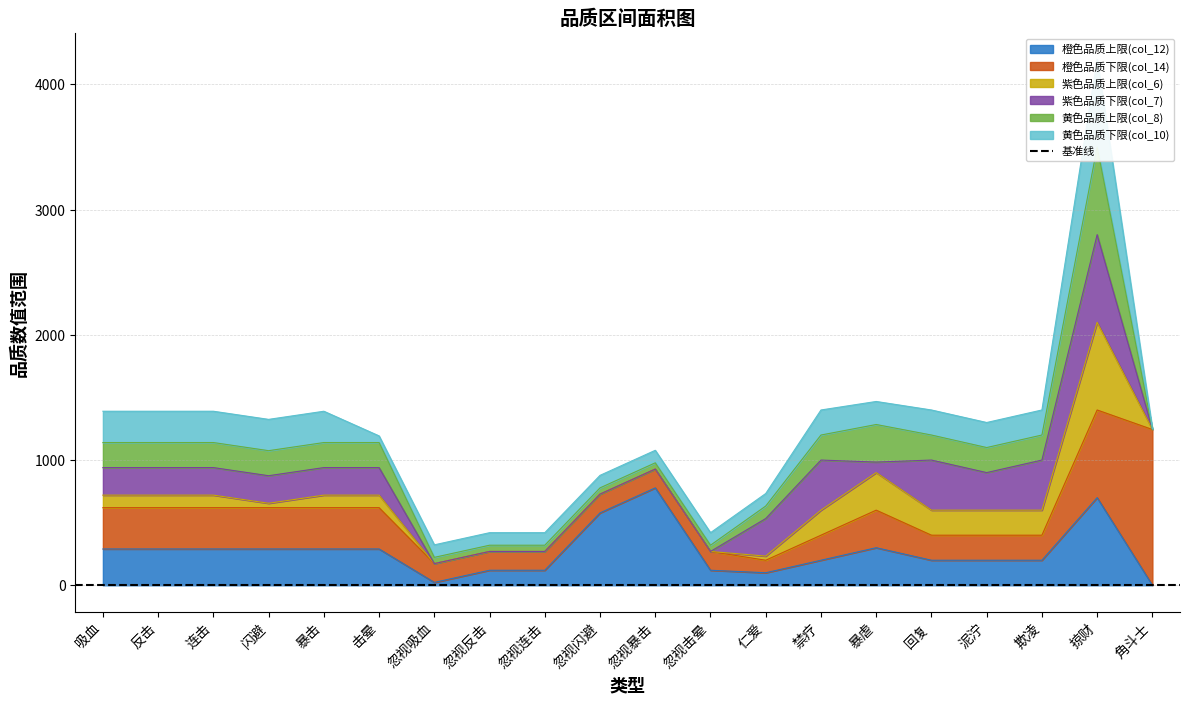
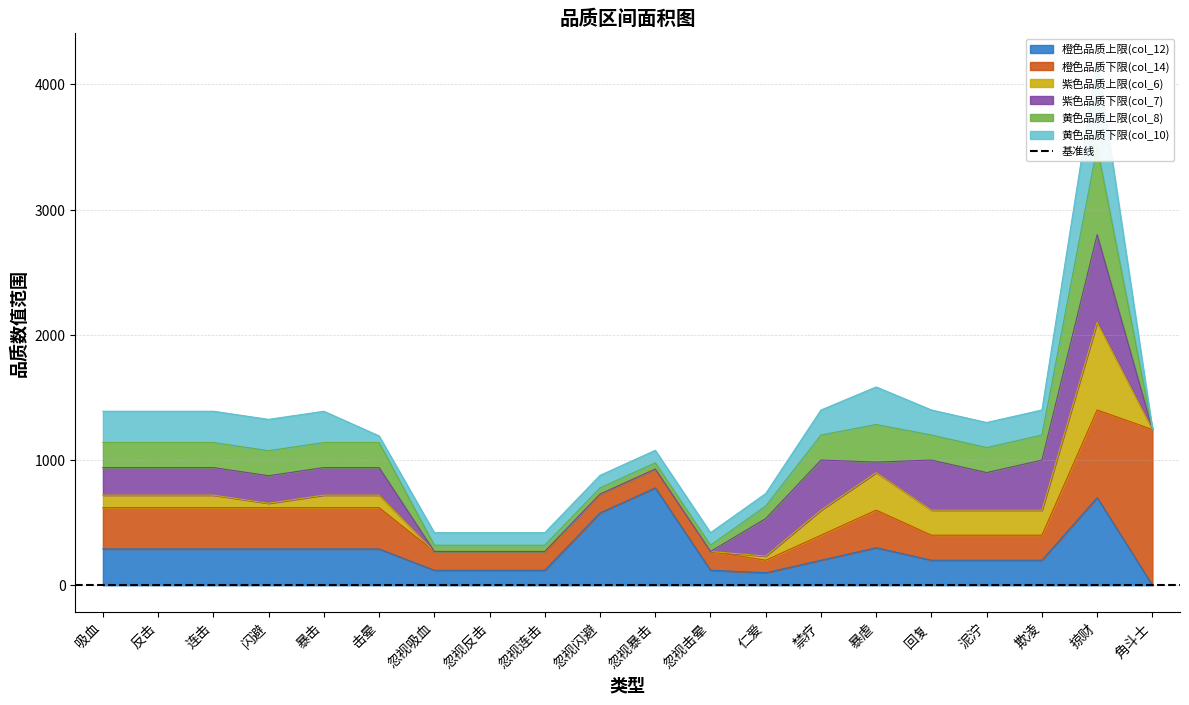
橙色品质上限(col_12), 忽视吸血: 20 -> 120
黄色品质下限(col_10), 暴虐: 180 -> 300
